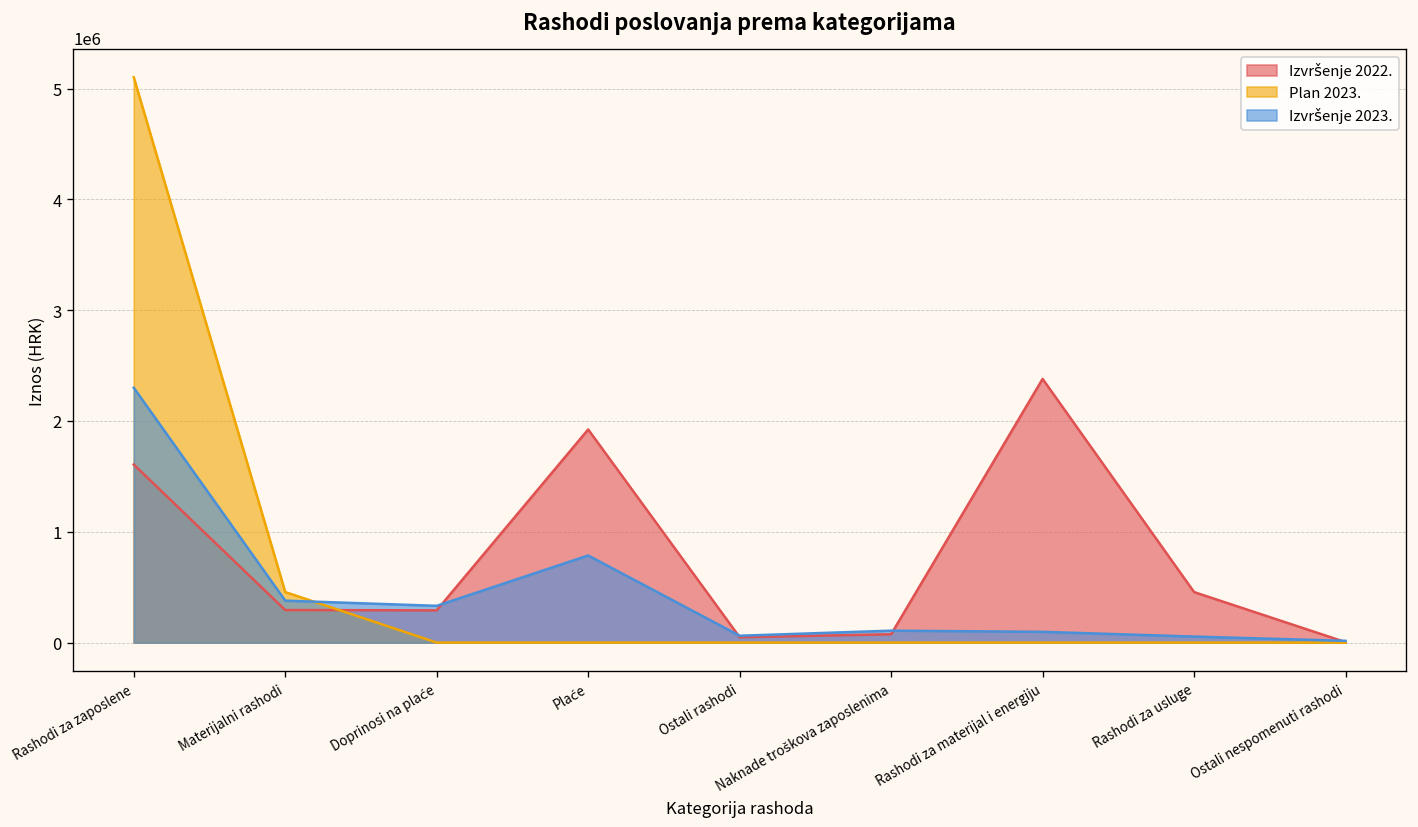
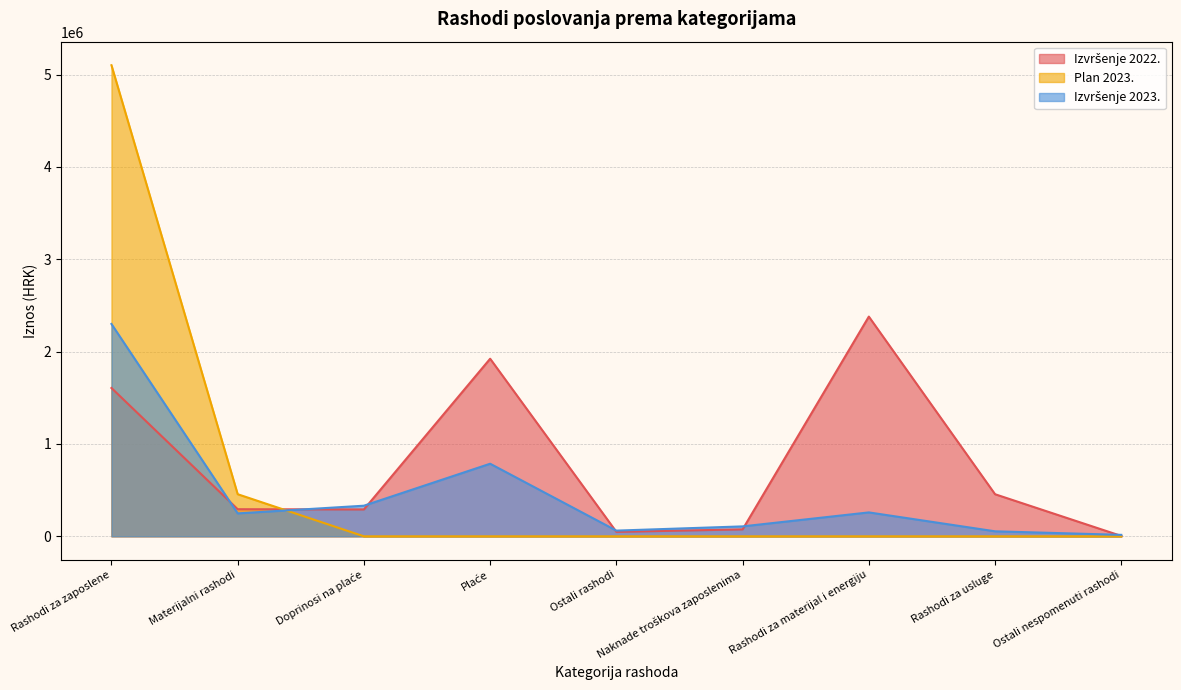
Izvršenje 2023., Materijalni rashodi: 400000 -> 200000
Izvršenje 2023., Rashodi za materijal i energiju: 100000 -> 300000
